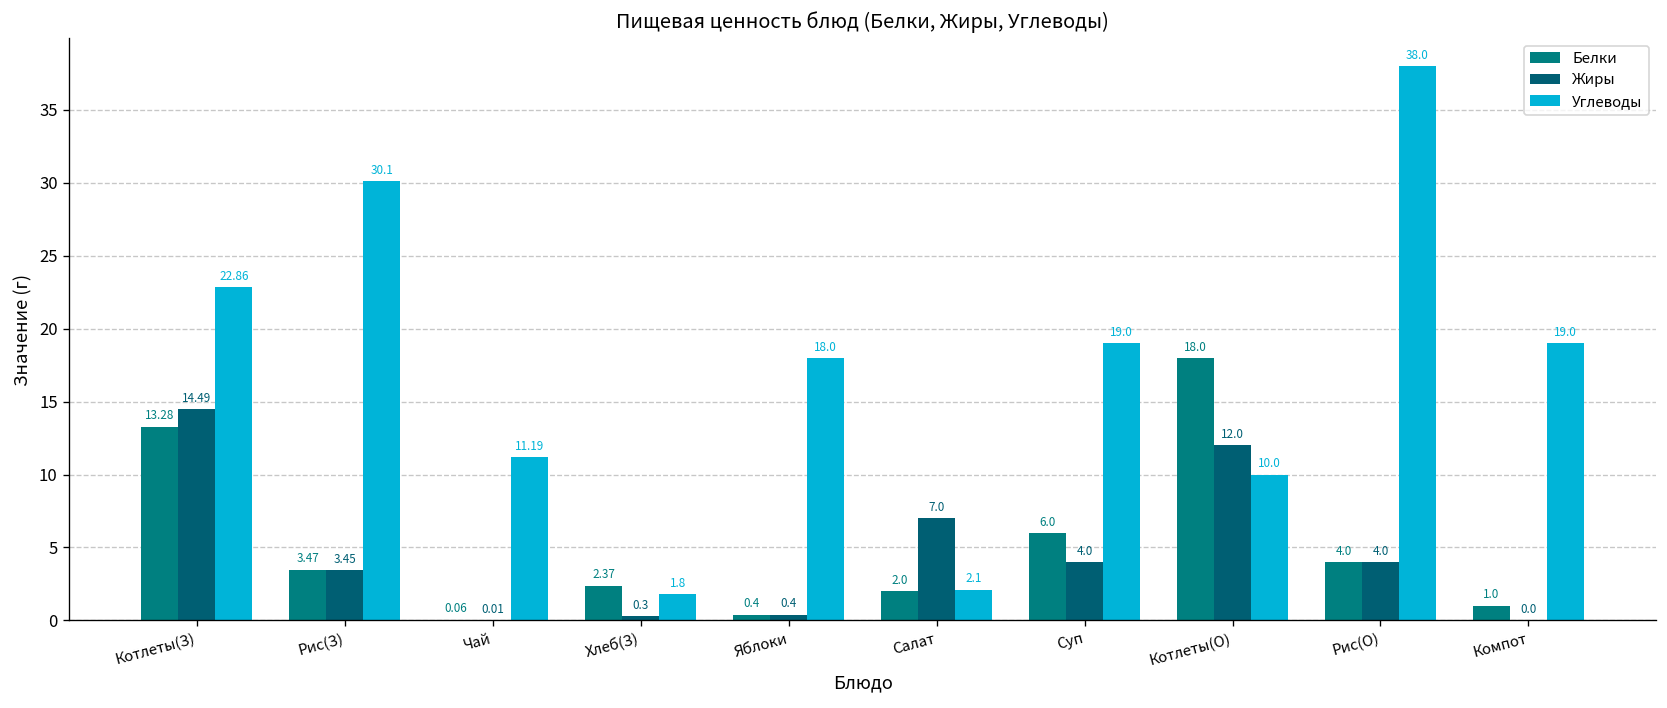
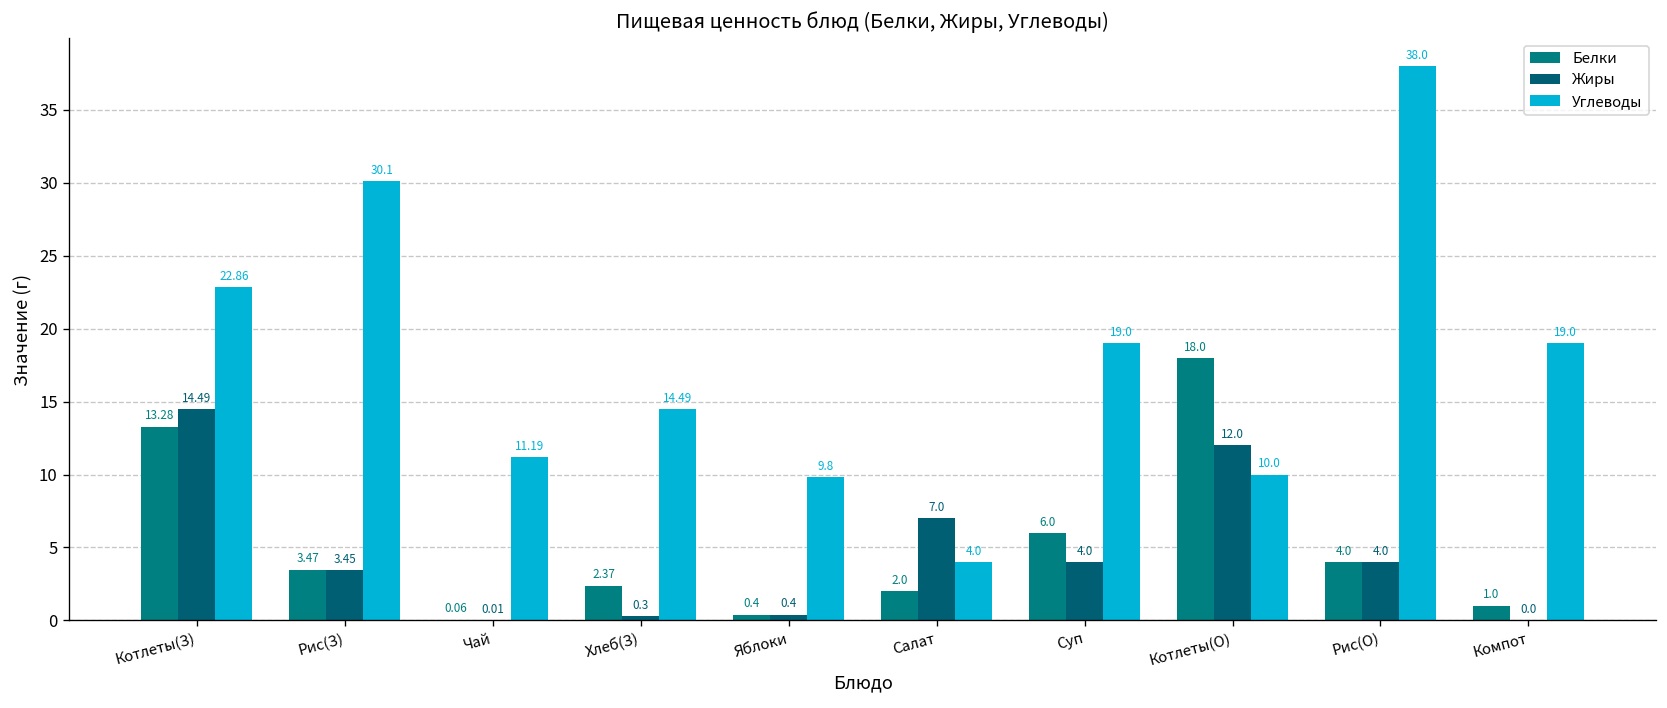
Углеводы, Хлеб(З): 1.8 -> 14.49
Углеводы, Яблоки: 18.0 -> 9.8
Углеводы, Салат: 2.1 -> 4.0
